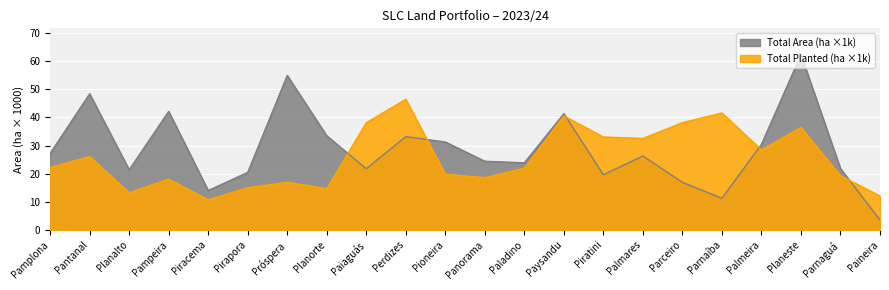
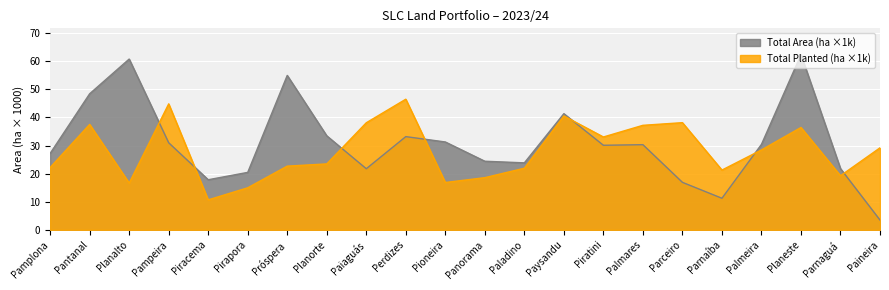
Total Planted (ha ×1k), Pantanal: 26 -> 38
Total Area (ha ×1k), Planalto: 21 -> 61
Total Planted (ha ×1k), Planalto: 13 -> 17
Total Area (ha ×1k), Pampeira: 42 -> 31
Total Planted (ha ×1k), Pampeira: 18 -> 45
Total Area (ha ×1k), Piracema: 14 -> 18
Total Planted (ha ×1k), Próspera: 17 -> 23
Total Planted (ha ×1k), Planorte: 15 -> 23
Total Planted (ha ×1k), Pioneira: 20 -> 17
Total Area (ha ×1k), Piratini: 20 -> 30
Total Area (ha ×1k), Palmares: 26 -> 30
Total Planted (ha ×1k), Palmares: 33 -> 37
Total Planted (ha ×1k), Parnaíba: 42 -> 21
Total Planted (ha ×1k), Paineira: 12 -> 29
